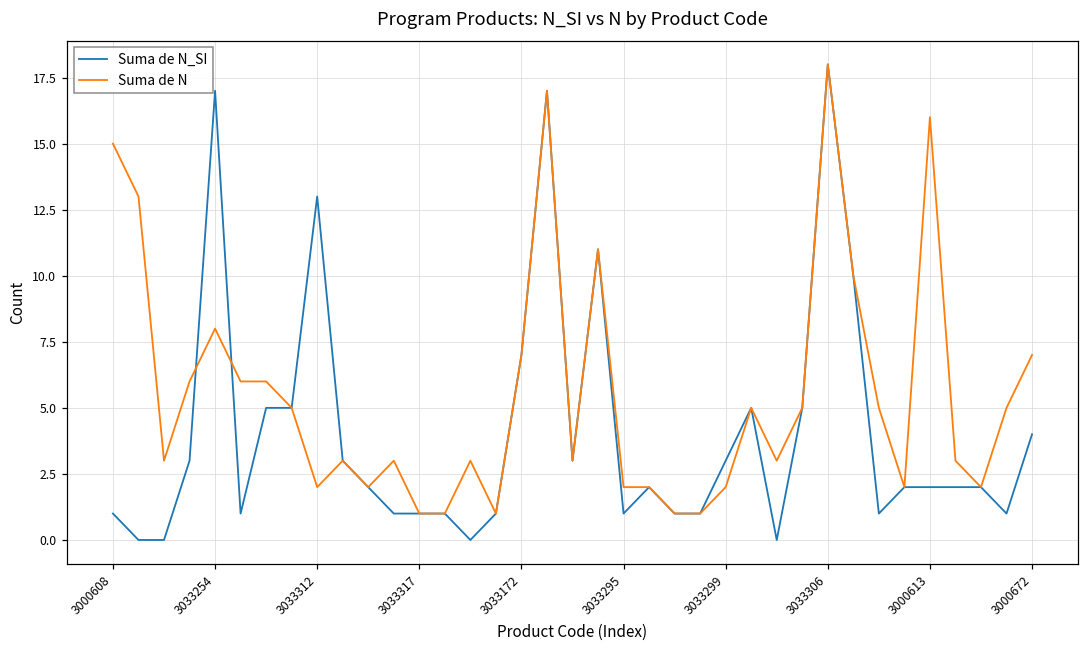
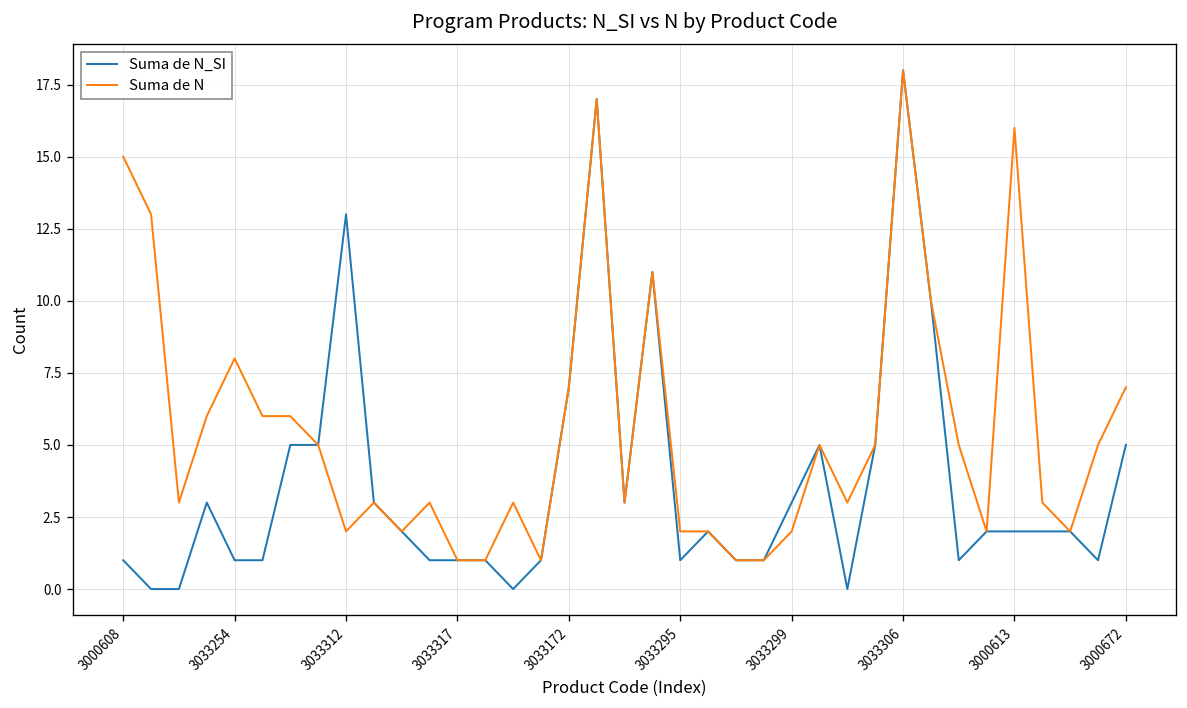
Suma de N_SI, 3033254: 17 -> 1
Suma de N_SI, 3000672: 4 -> 5
